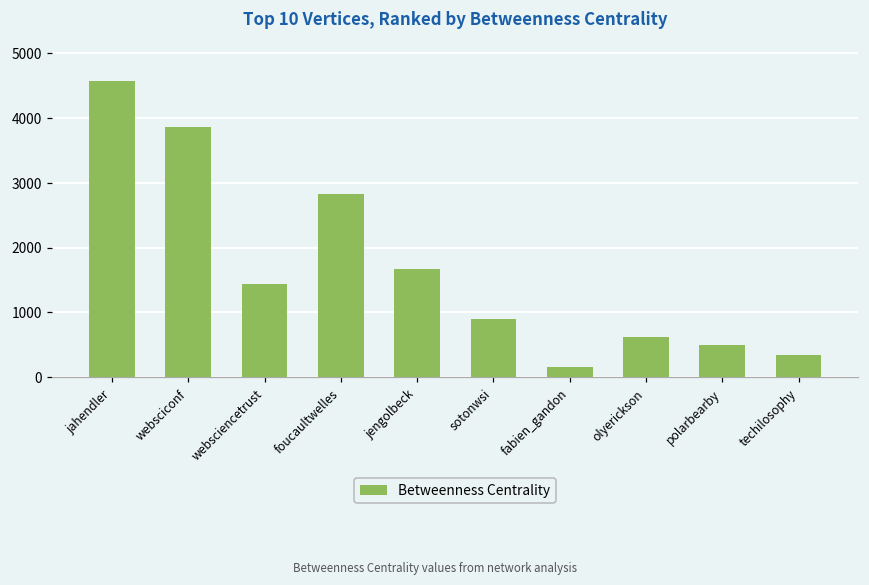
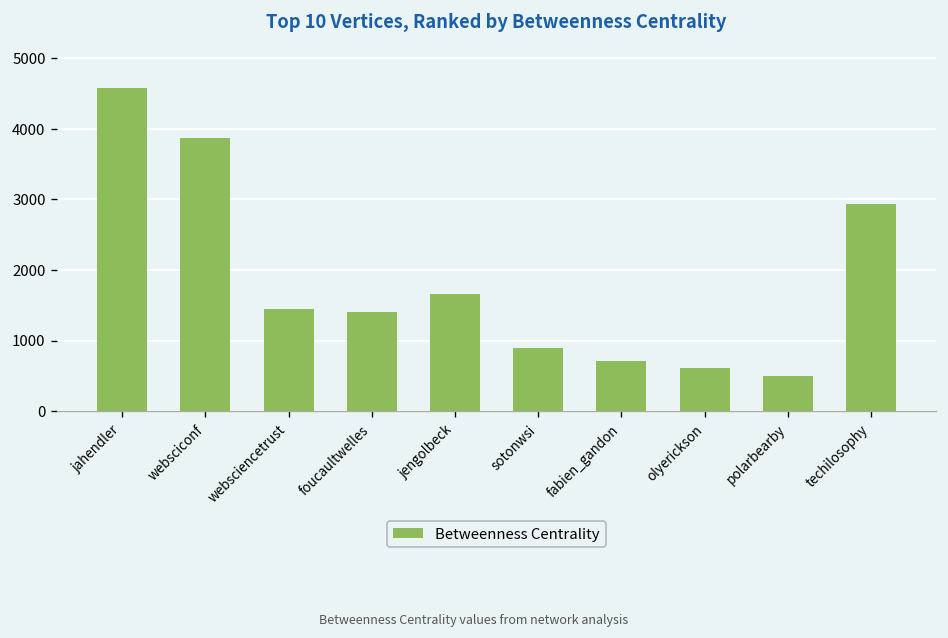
foucaultwelles: 2800 -> 1400
fabien_gandon: 100 -> 700
techilosophy: 300 -> 2900
